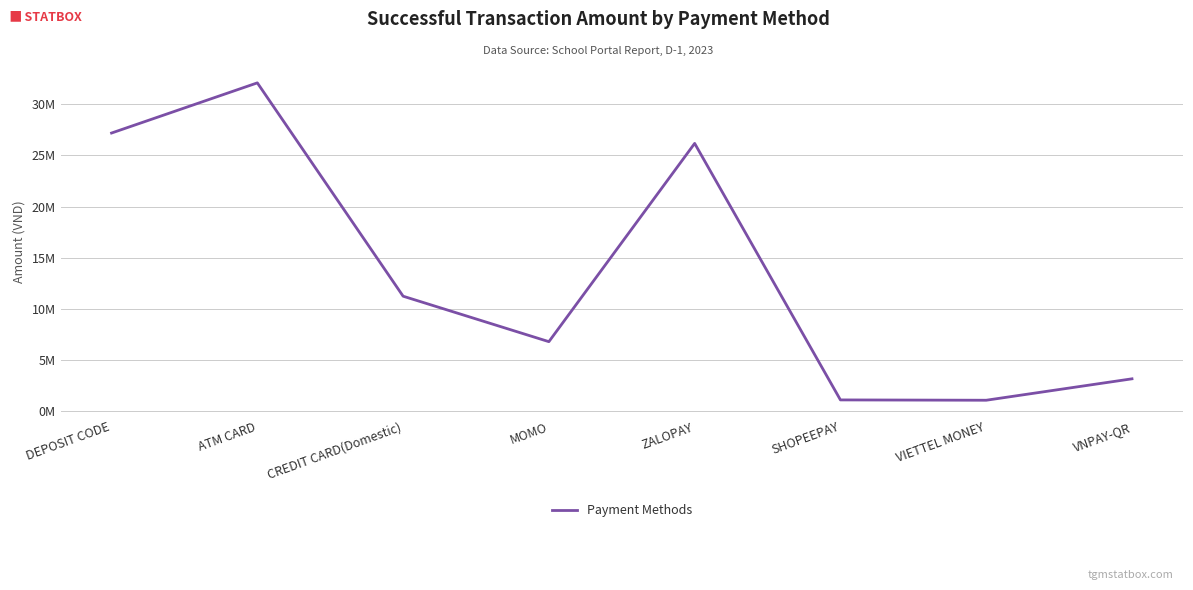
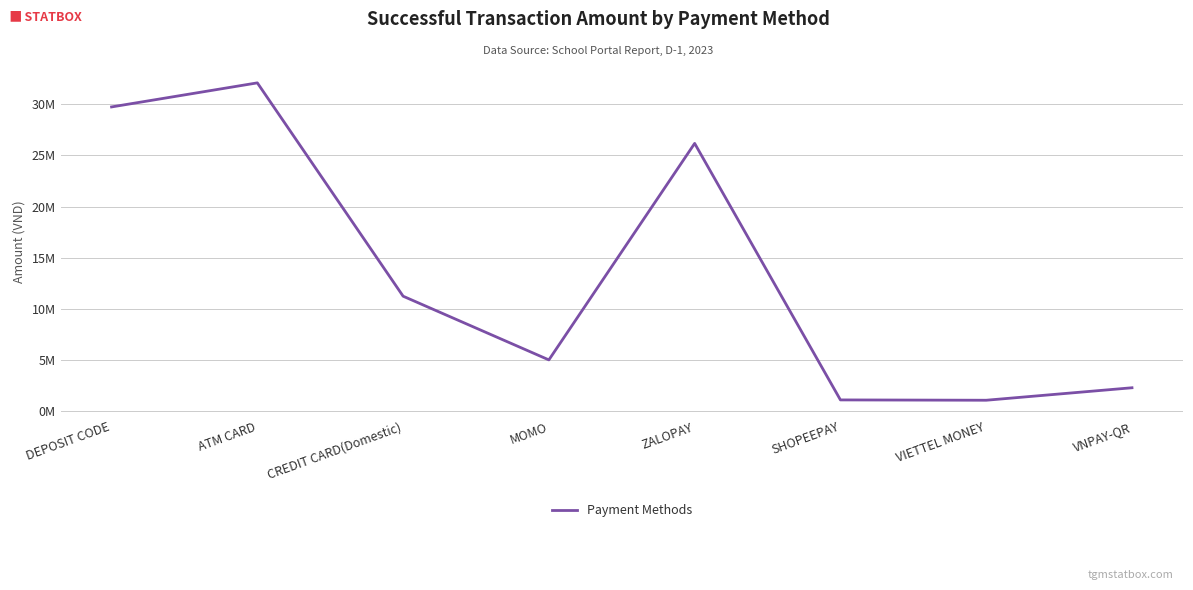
DEPOSIT CODE: 27200000 -> 29700000
MOMO: 6800000 -> 5000000
VNPAY-QR: 3200000 -> 2300000
